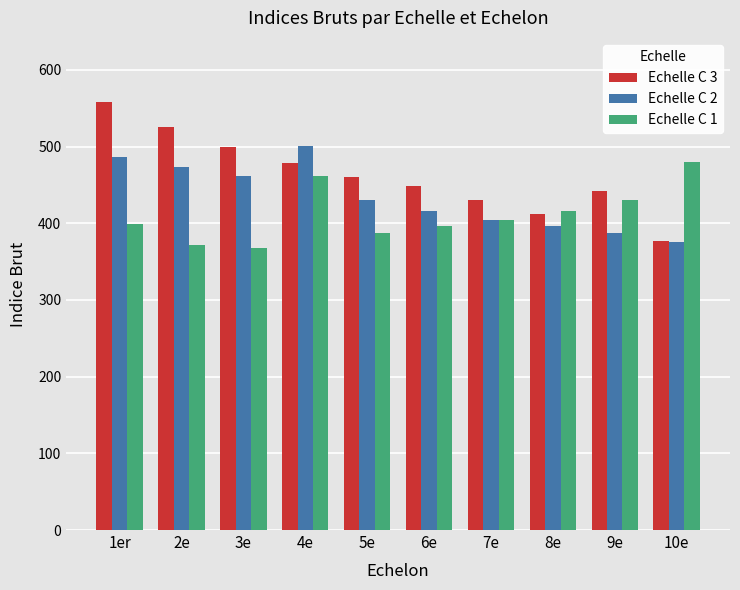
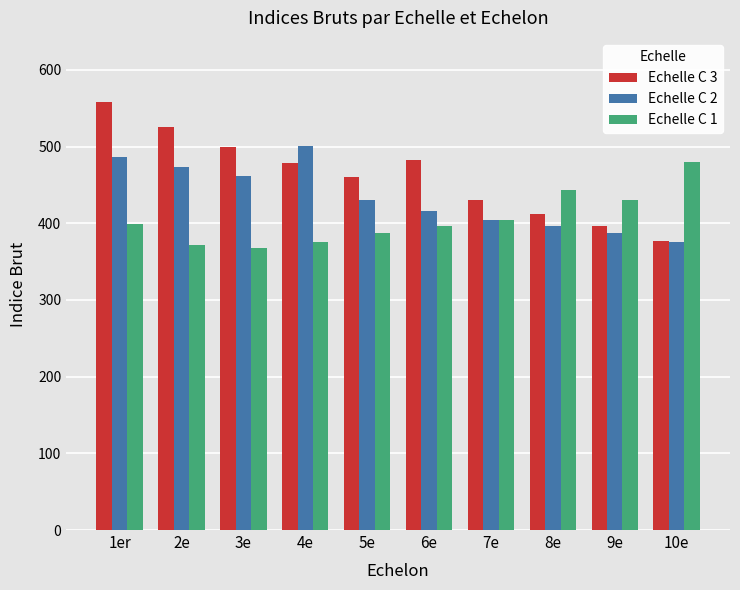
Echelle C 1, 4e: 460 -> 380
Echelle C 3, 6e: 450 -> 480
Echelle C 1, 8e: 420 -> 440
Echelle C 3, 9e: 440 -> 400
